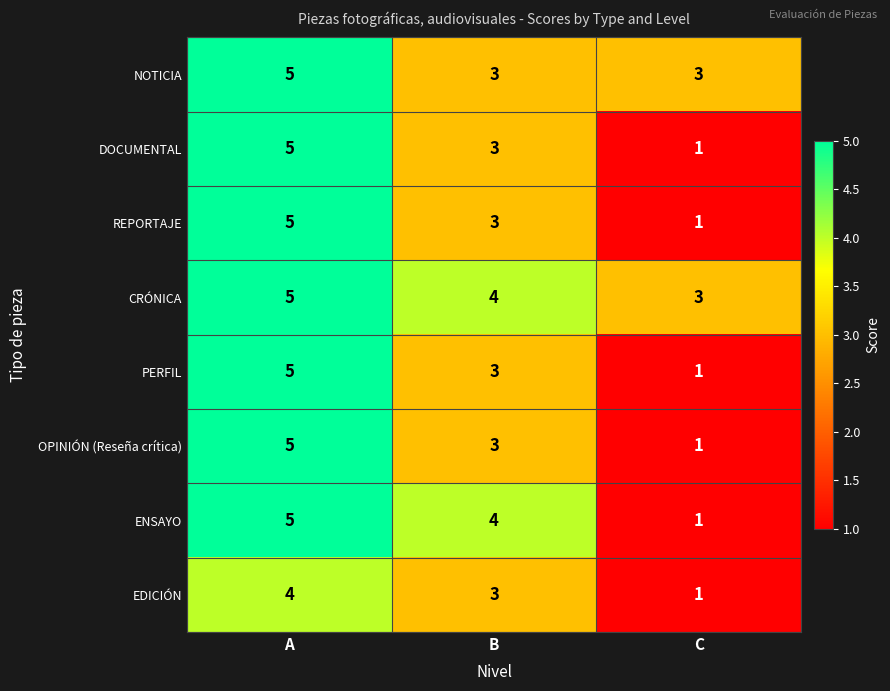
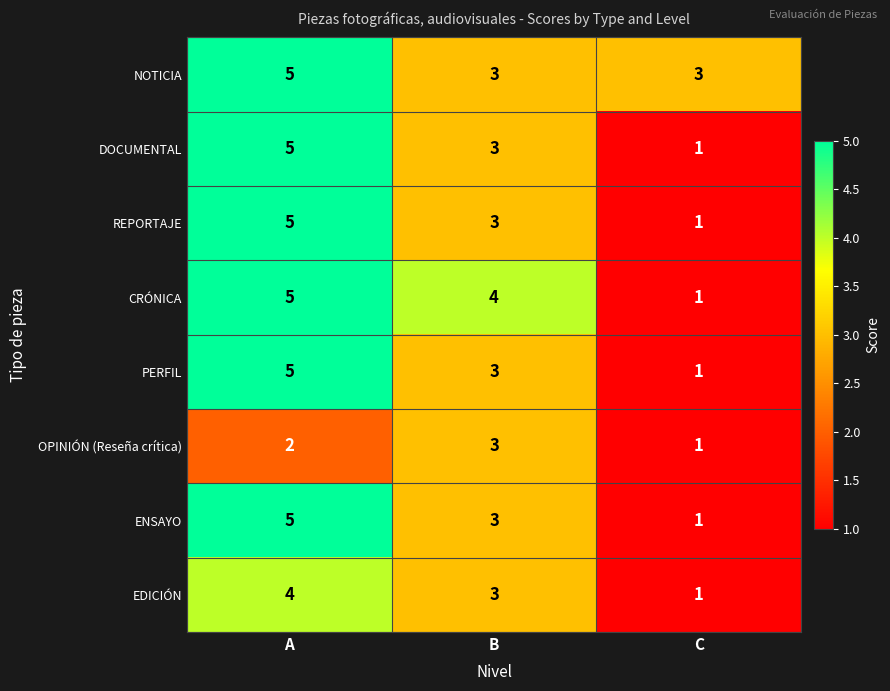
CRÓNICA, C: 3 -> 1
OPINIÓN (Reseña crítica), A: 5 -> 2
ENSAYO, B: 4 -> 3
